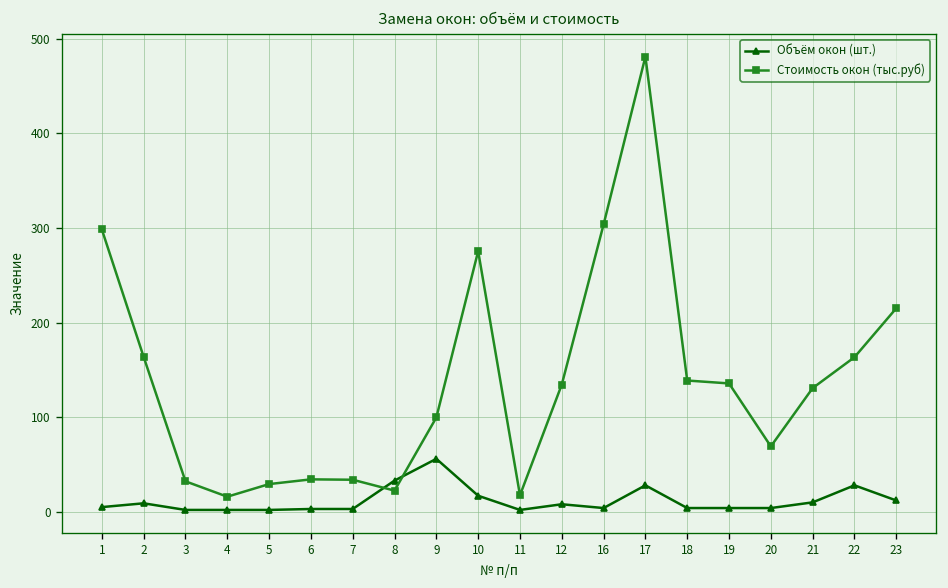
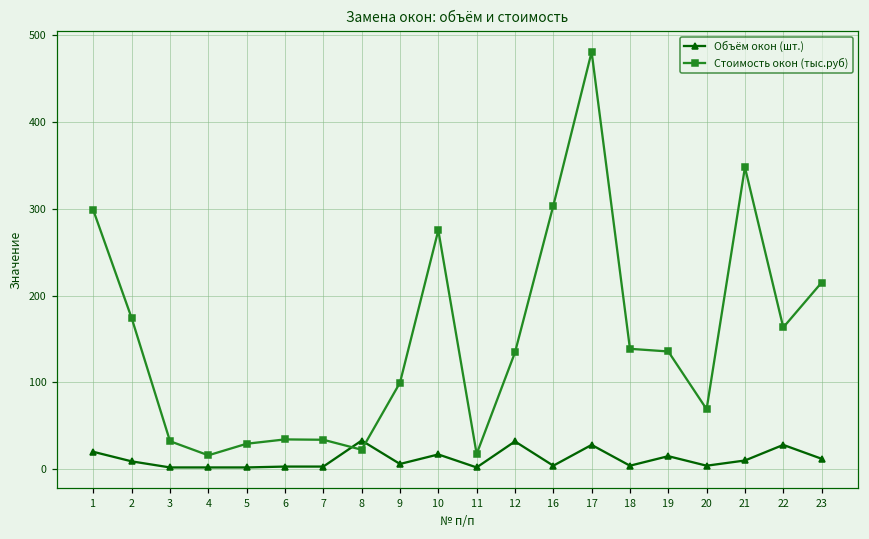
Объём окон (шт.), 1: 10 -> 20
Стоимость окон (тыс.руб), 2: 160 -> 170
Объём окон (шт.), 9: 60 -> 10
Объём окон (шт.), 12: 10 -> 30
Объём окон (шт.), 19: 0 -> 20
Стоимость окон (тыс.руб), 21: 130 -> 350
